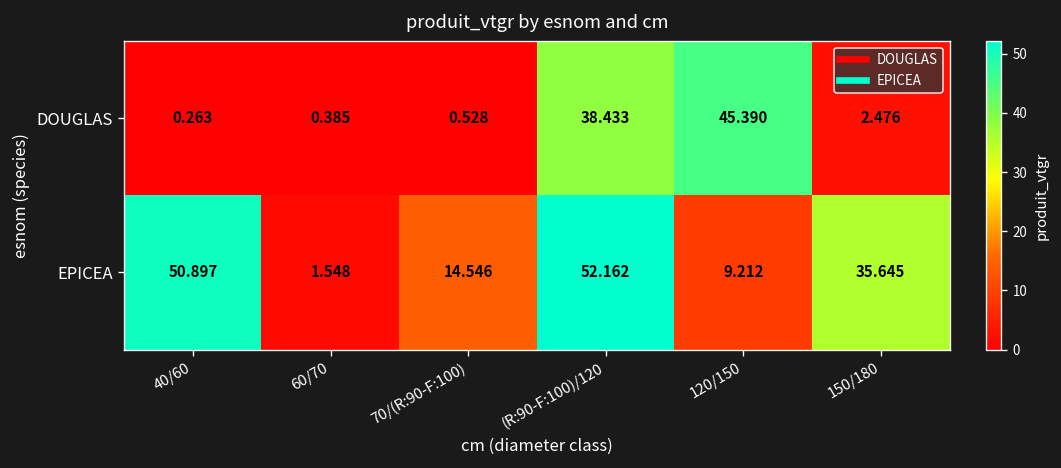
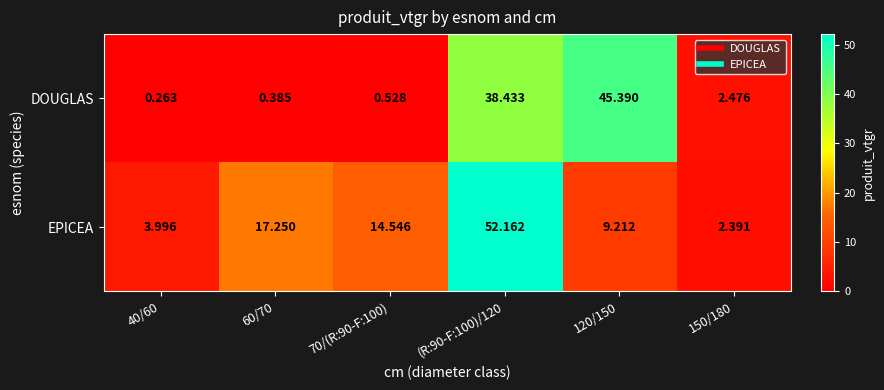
EPICEA, 40/60: 50.897 -> 3.996
EPICEA, 60/70: 1.548 -> 17.250
EPICEA, 150/180: 35.645 -> 2.391
